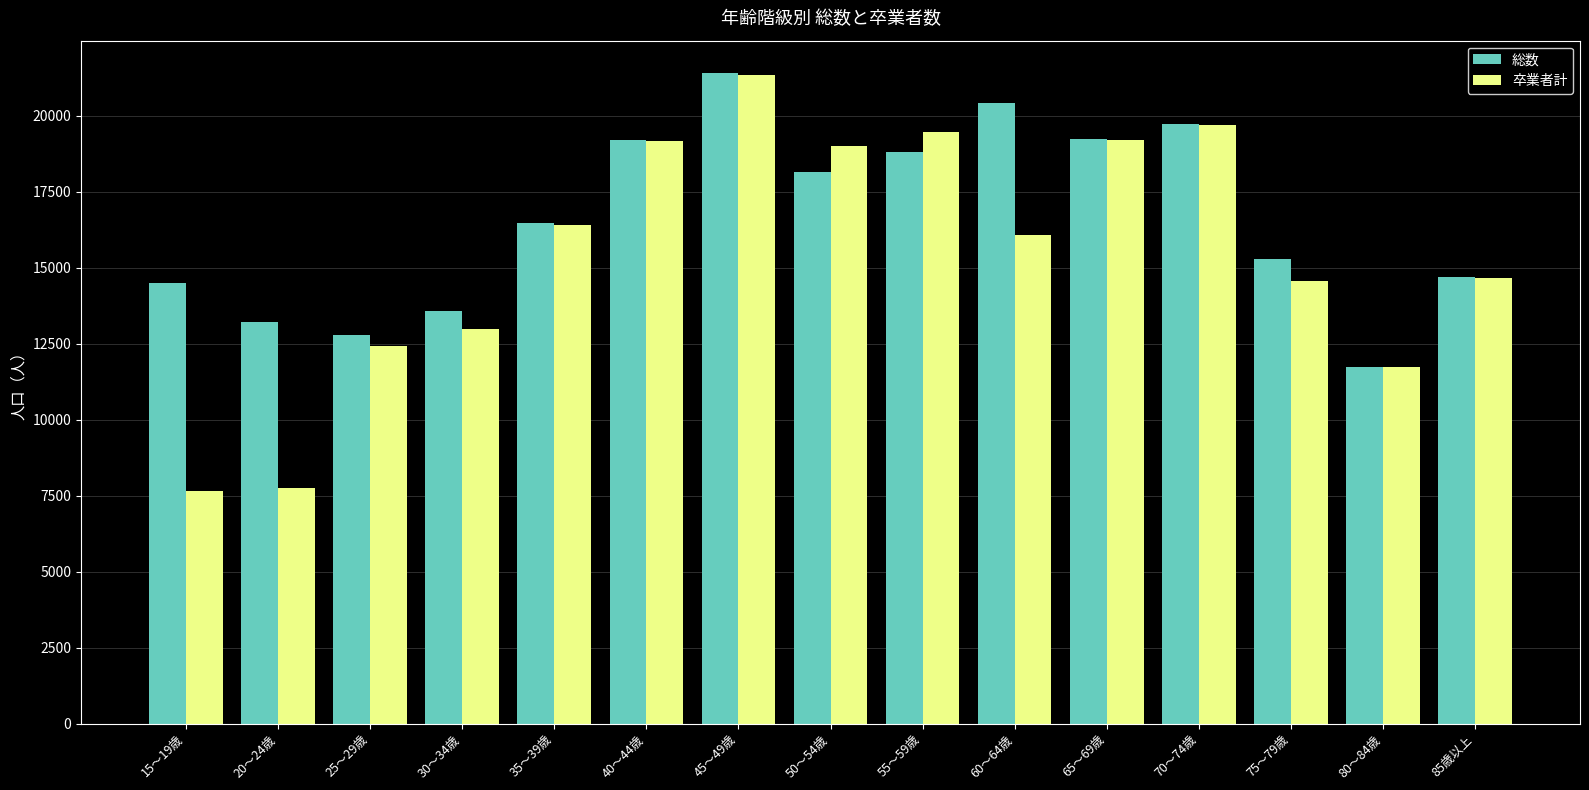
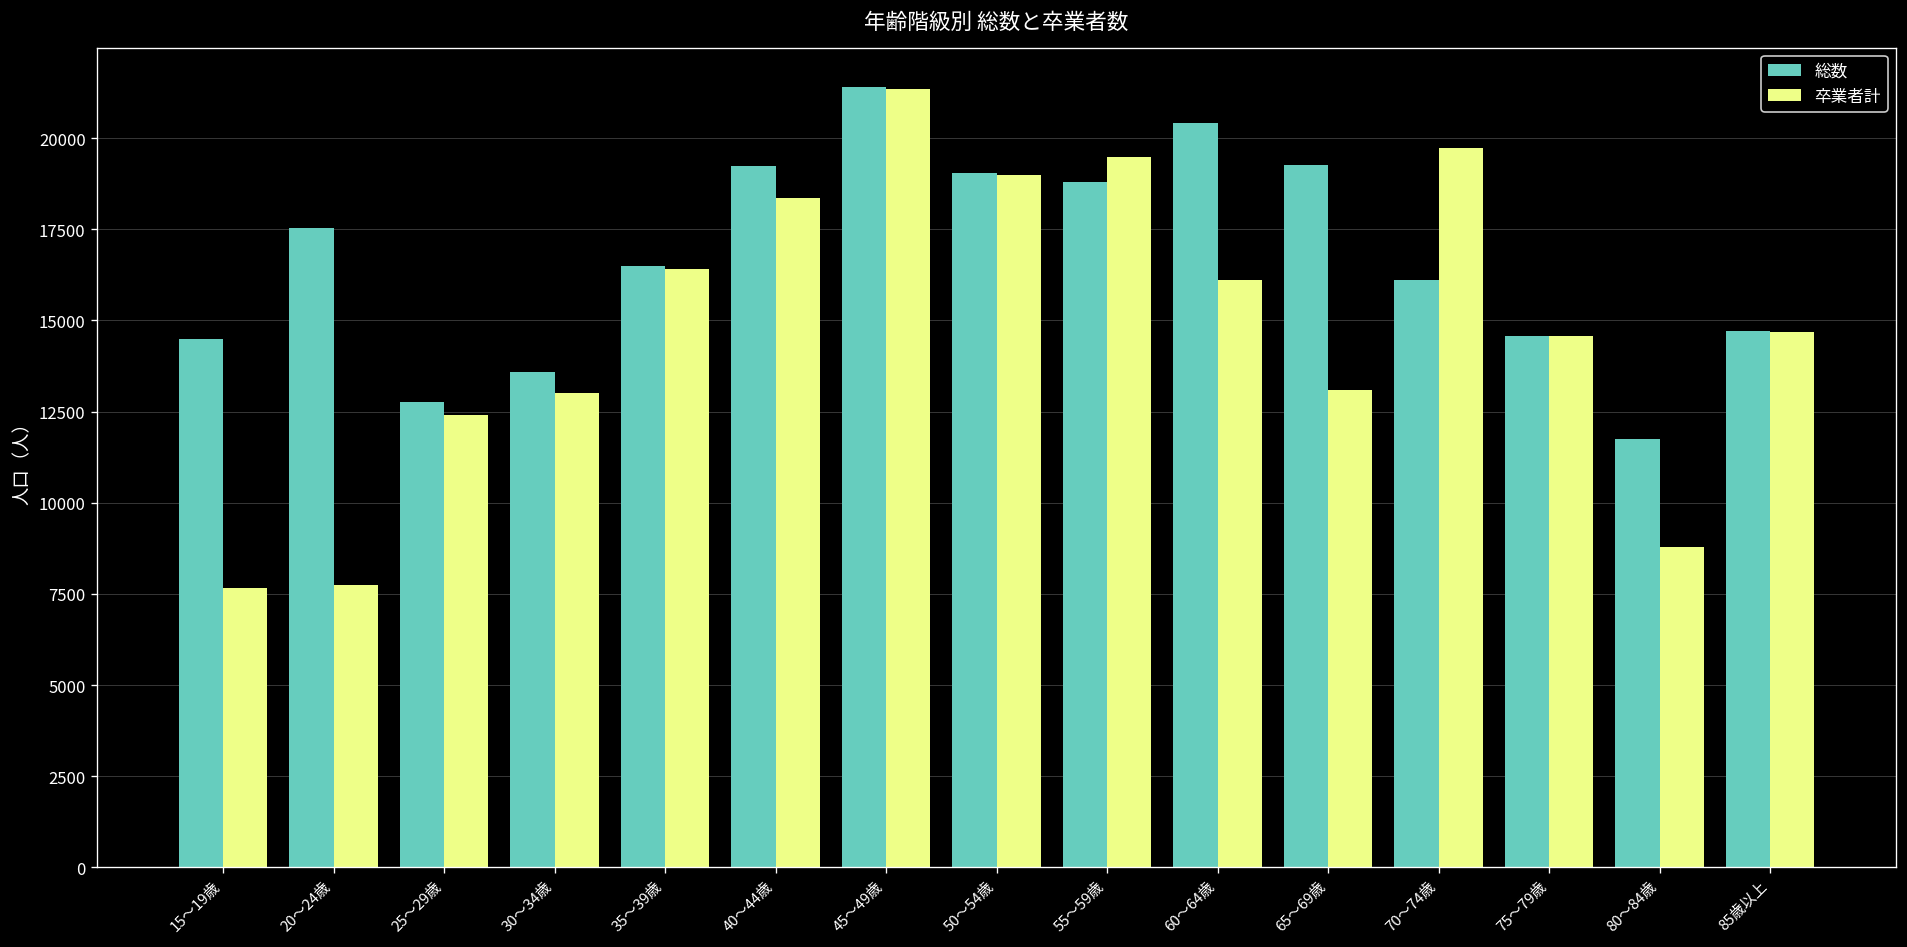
総数, 20～24歳: 13200 -> 17500
卒業者計, 40～44歳: 19200 -> 18400
総数, 50～54歳: 18100 -> 19000
卒業者計, 65～69歳: 19200 -> 13100
総数, 70～74歳: 19700 -> 16100
総数, 75～79歳: 15300 -> 14600
卒業者計, 80～84歳: 11700 -> 8800
